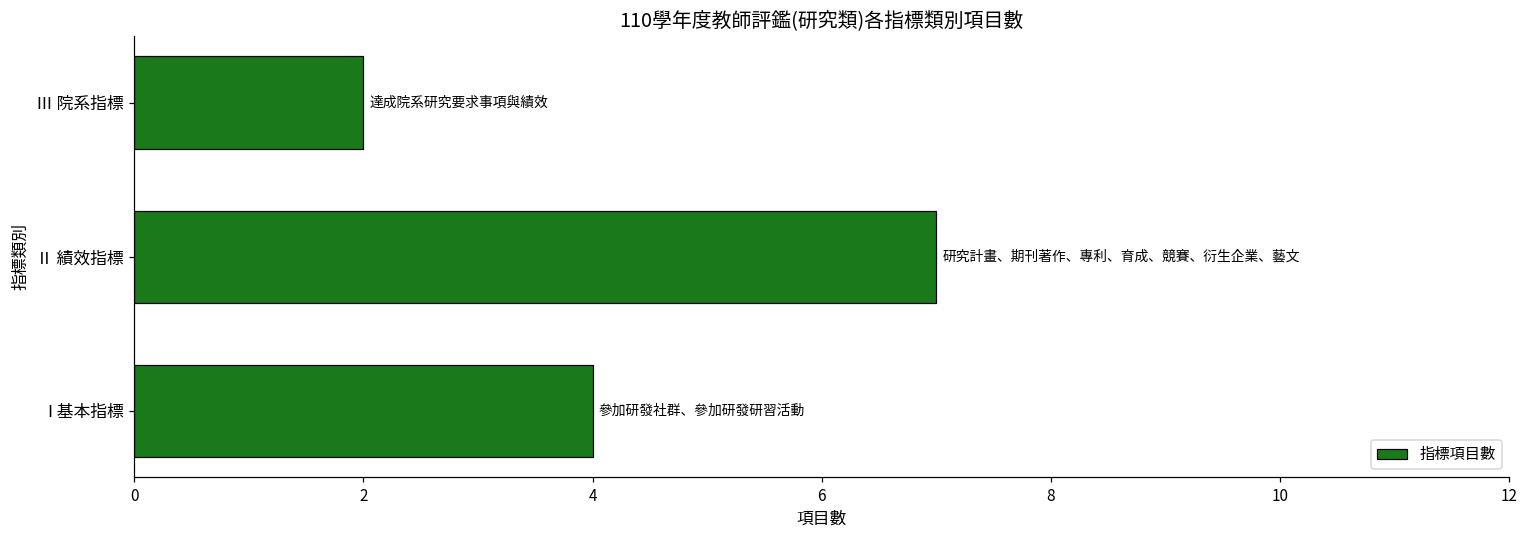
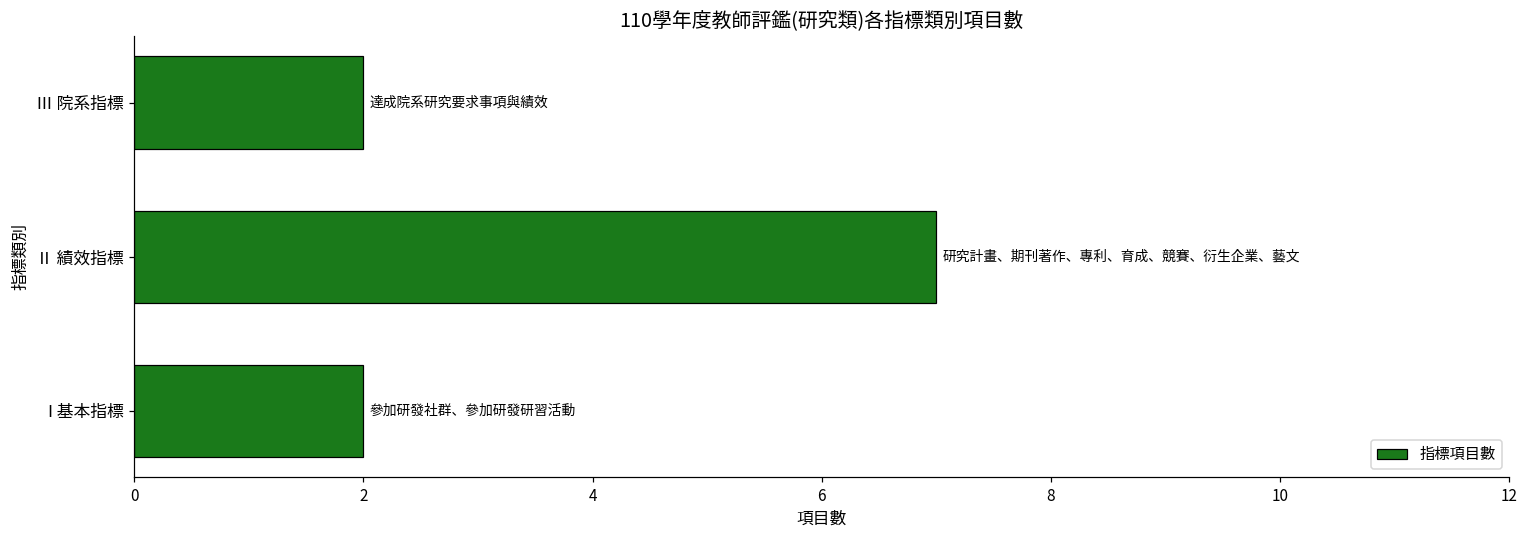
I 基本指標: 4 -> 2
